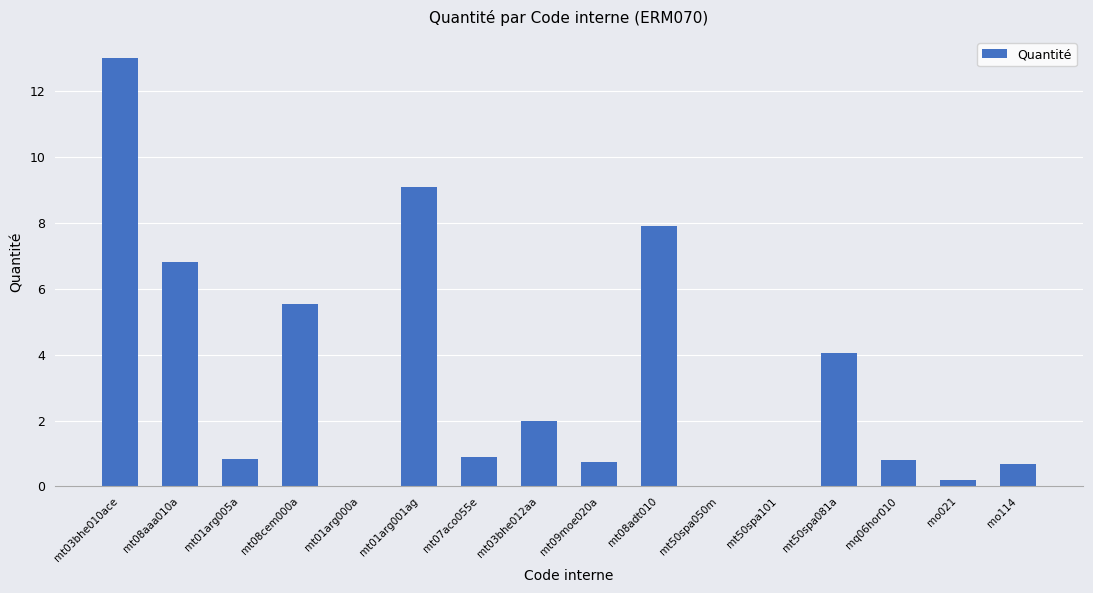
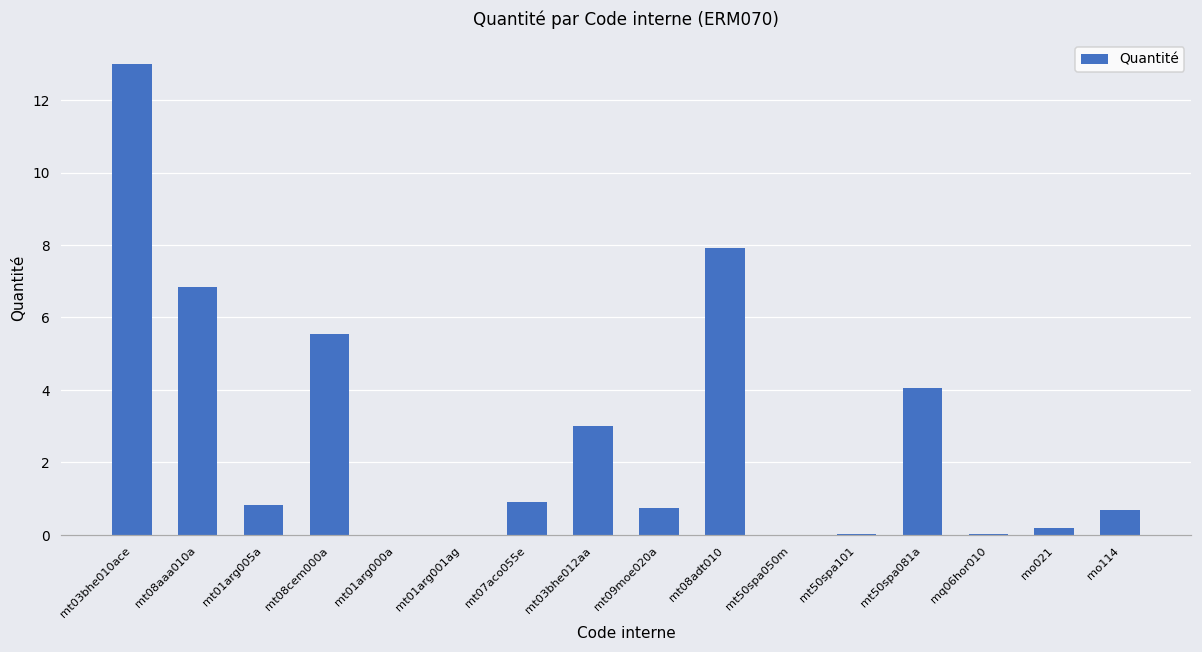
mt01arg001ag: 9.1 -> 0.0
mt03bhe012aa: 2 -> 3
mq06hor010: 0.8 -> 0.0
